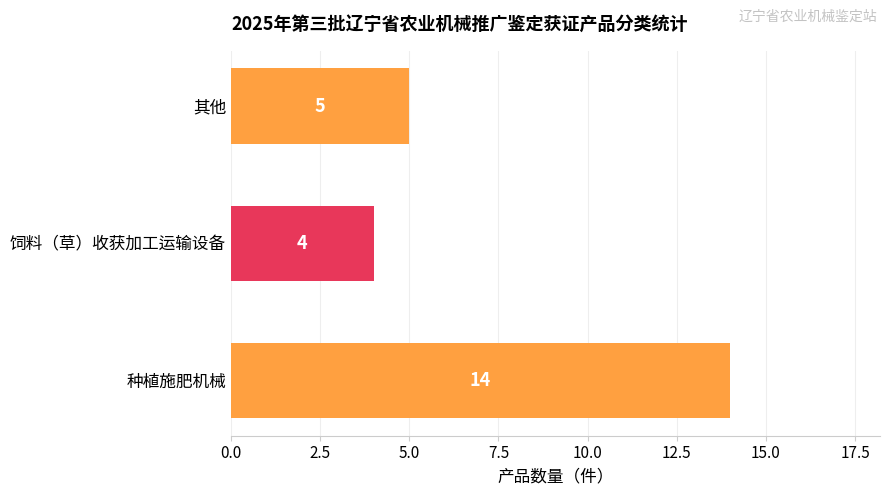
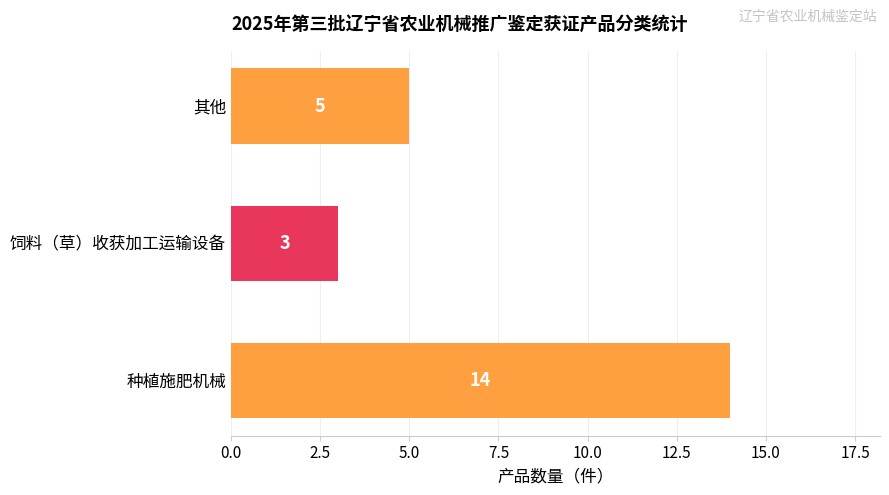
饲料（草）收获加工运输设备: 4 -> 3
